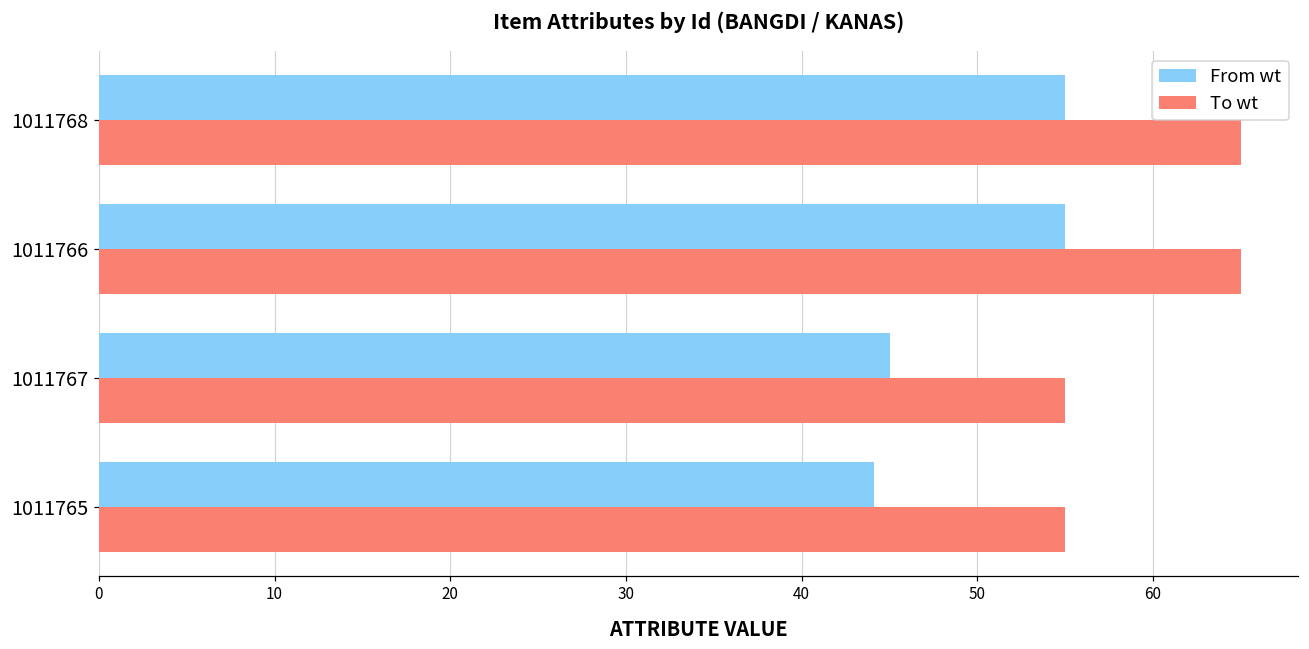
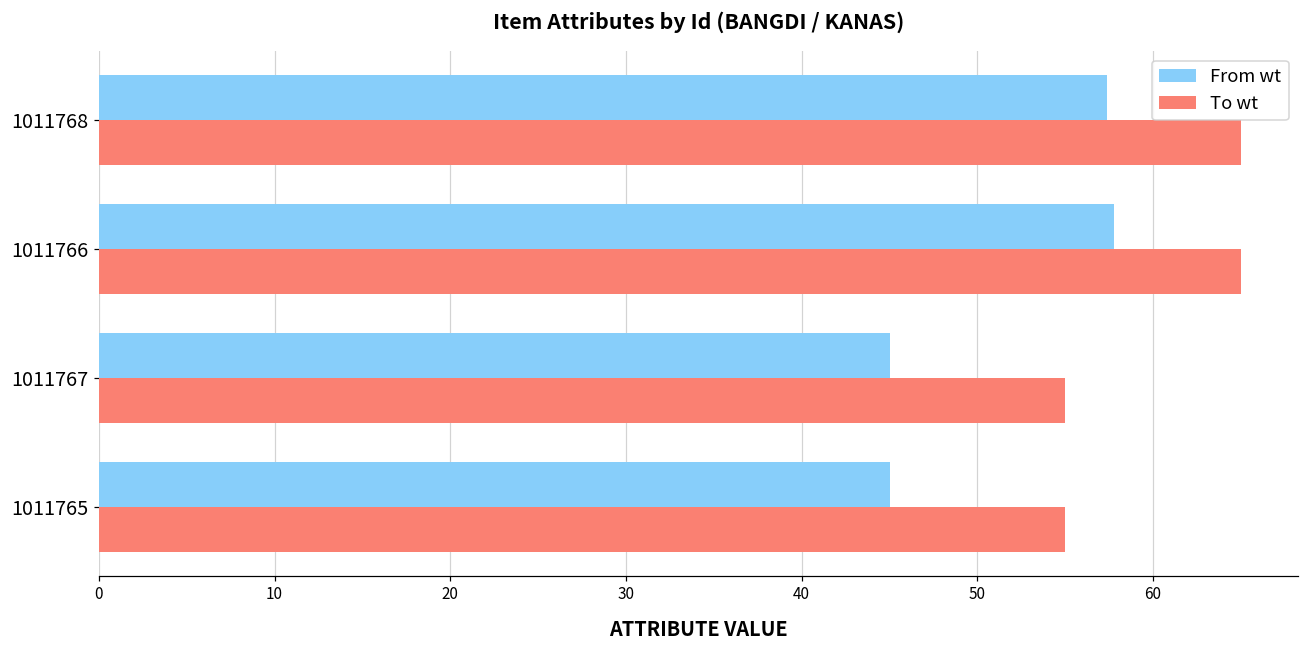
From wt, 1011768: 55.0 -> 57.4
From wt, 1011766: 55.0 -> 57.8
From wt, 1011765: 44.1 -> 45.0
